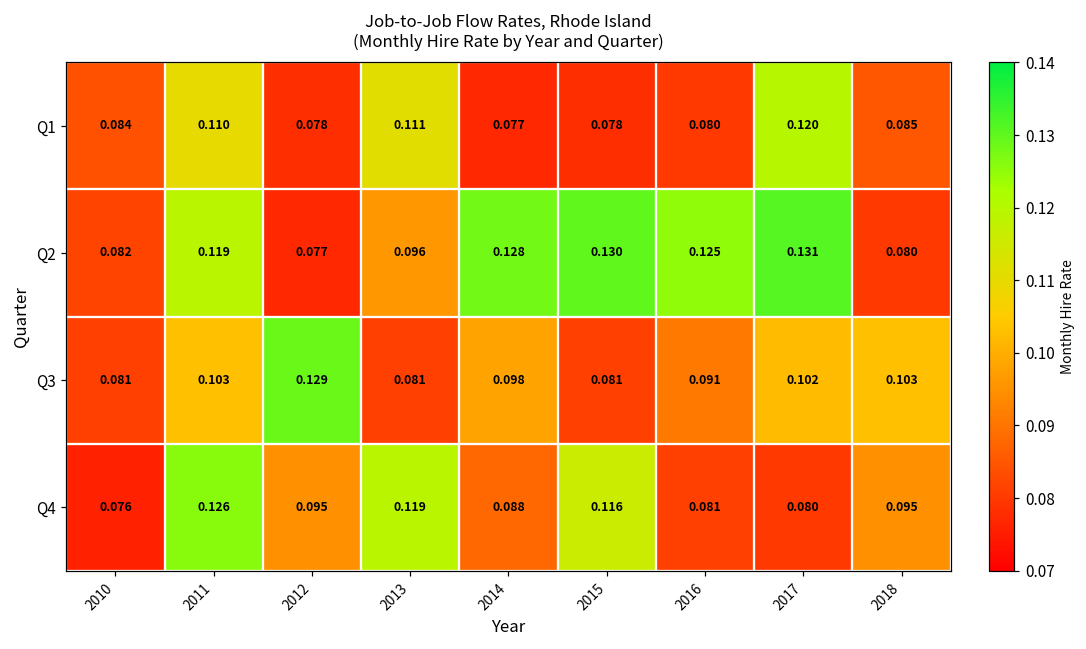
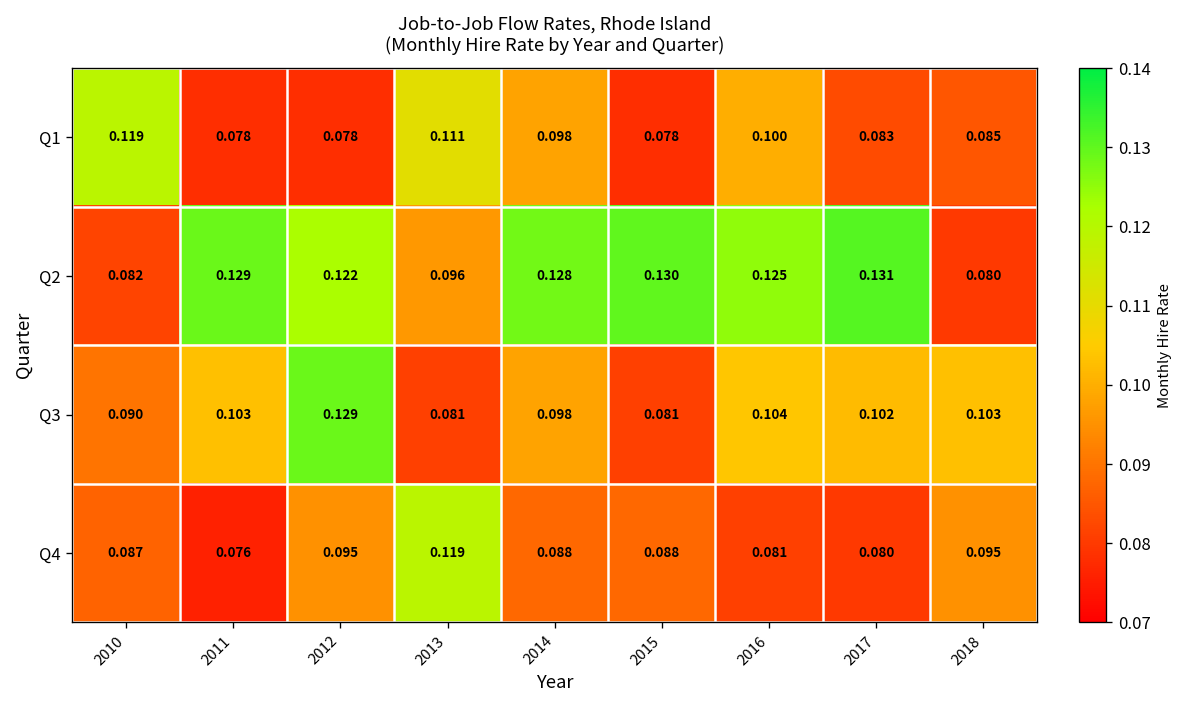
Q1, 2010: 0.084 -> 0.119
Q1, 2011: 0.110 -> 0.078
Q1, 2014: 0.077 -> 0.098
Q1, 2016: 0.080 -> 0.100
Q1, 2017: 0.120 -> 0.083
Q2, 2011: 0.119 -> 0.129
Q2, 2012: 0.077 -> 0.122
Q3, 2010: 0.081 -> 0.090
Q3, 2016: 0.091 -> 0.104
Q4, 2010: 0.076 -> 0.087
Q4, 2011: 0.126 -> 0.076
Q4, 2015: 0.116 -> 0.088
